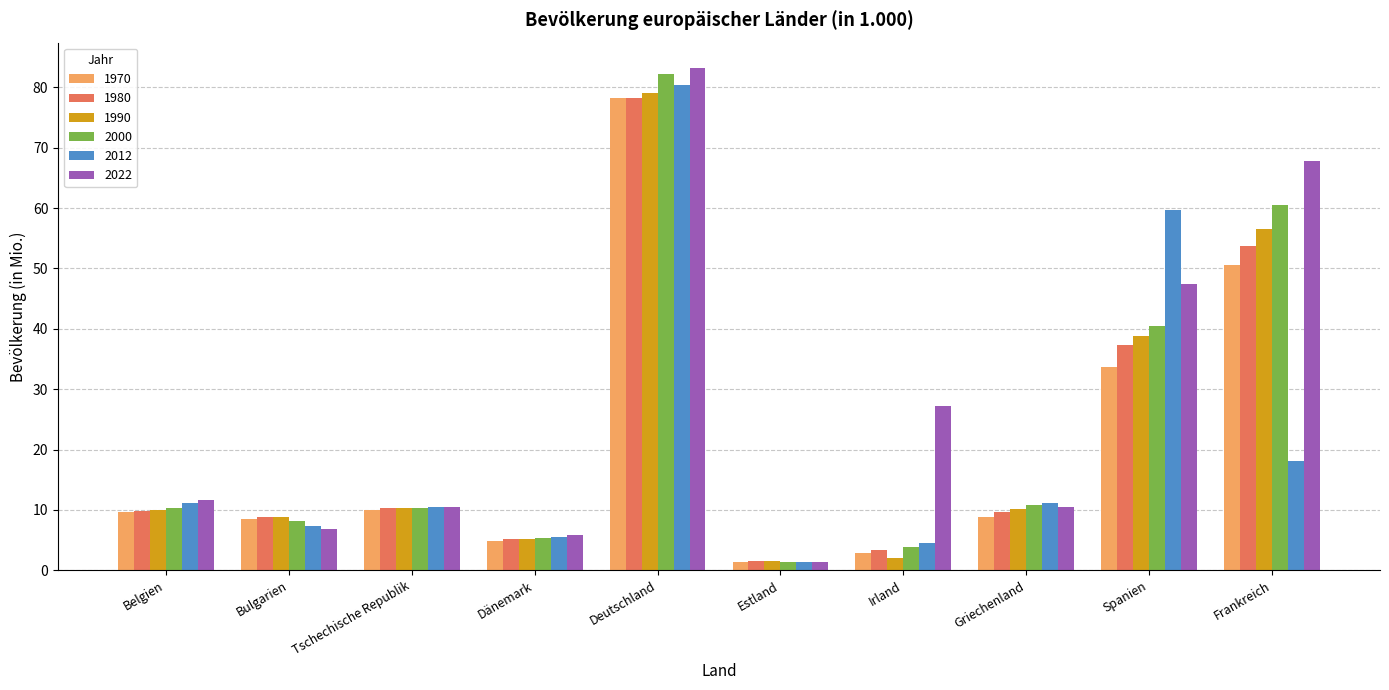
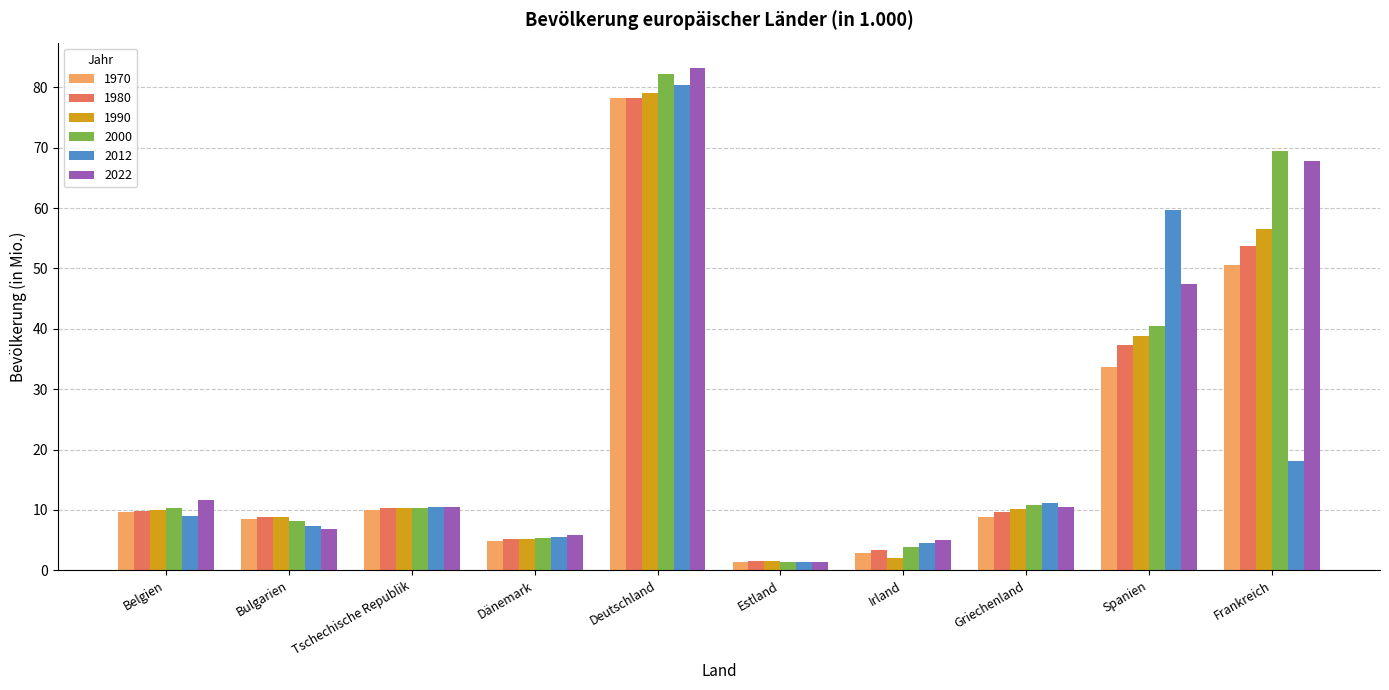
2012, Belgien: 11 -> 9
2022, Irland: 27 -> 5
2000, Frankreich: 61 -> 69
